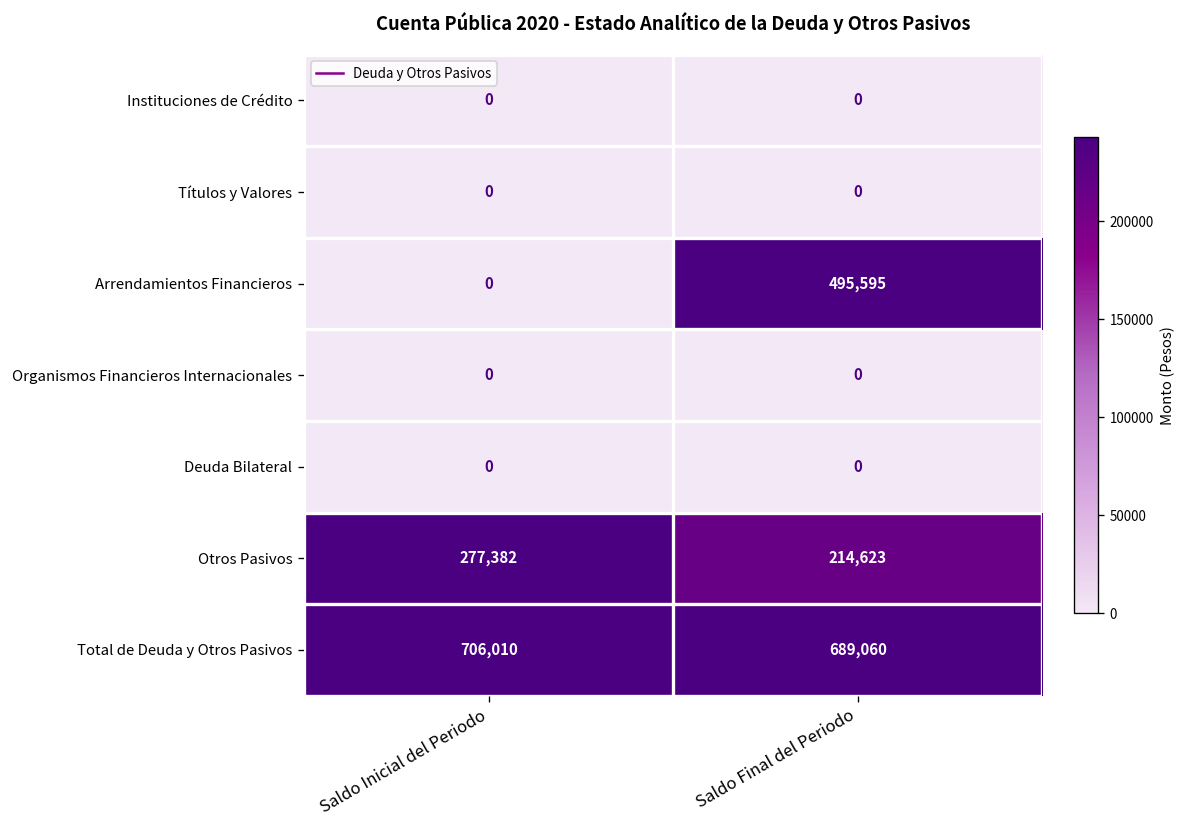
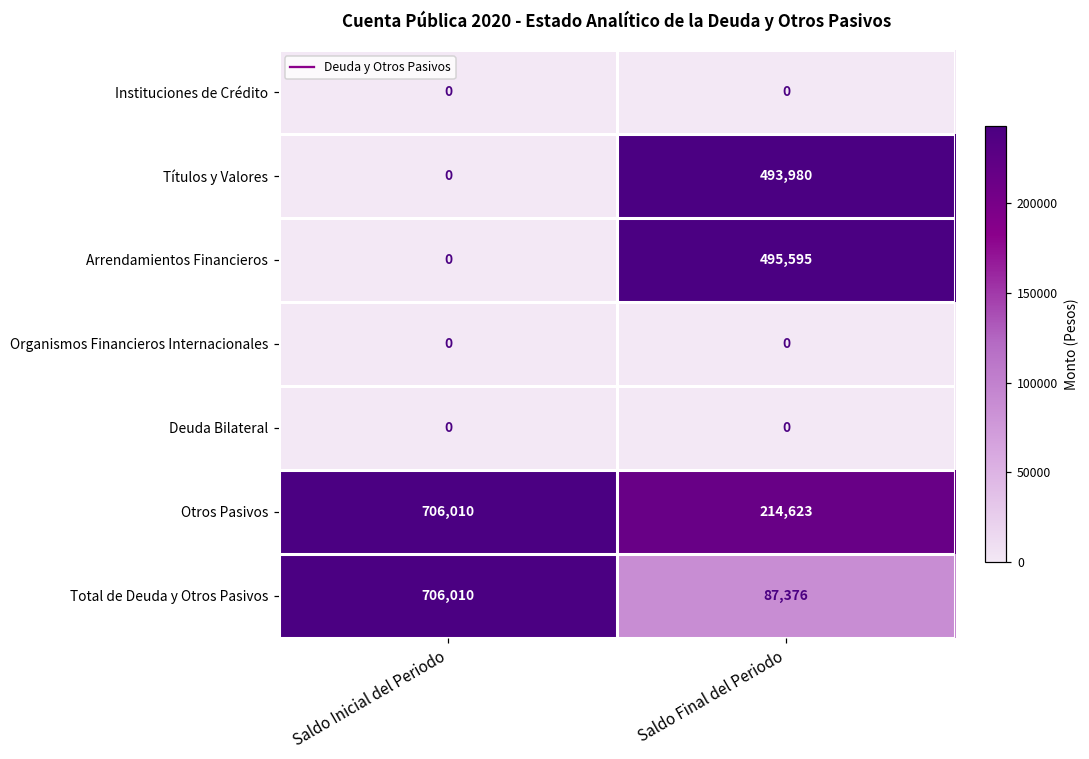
Títulos y Valores, Saldo Final del Periodo: 0 -> 493,980
Otros Pasivos, Saldo Inicial del Periodo: 277,382 -> 706,010
Total de Deuda y Otros Pasivos, Saldo Final del Periodo: 689,060 -> 87,376
